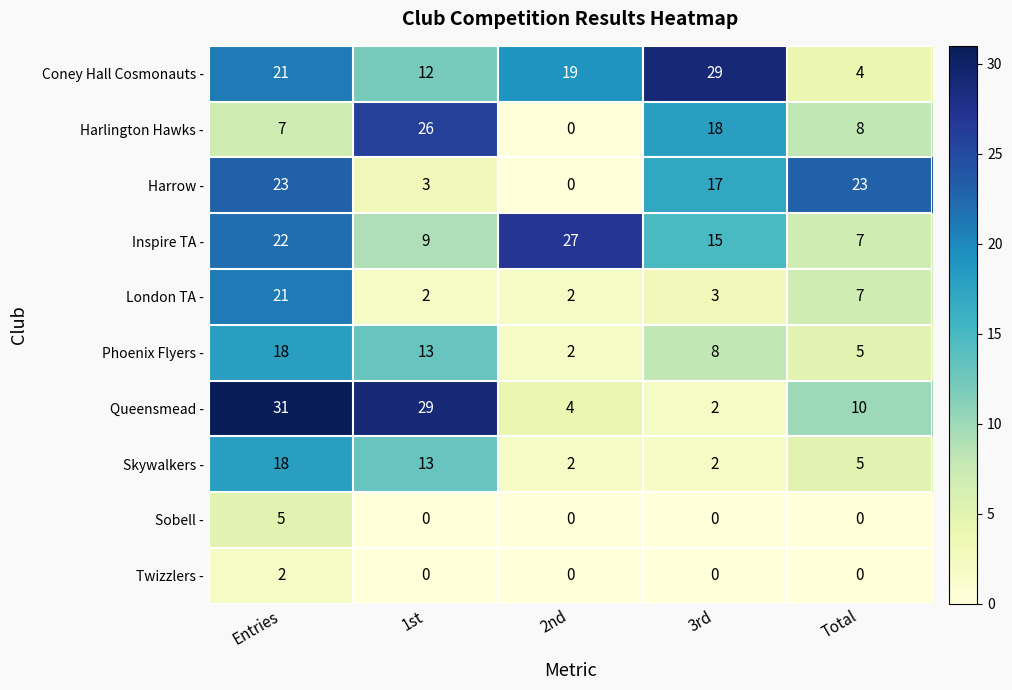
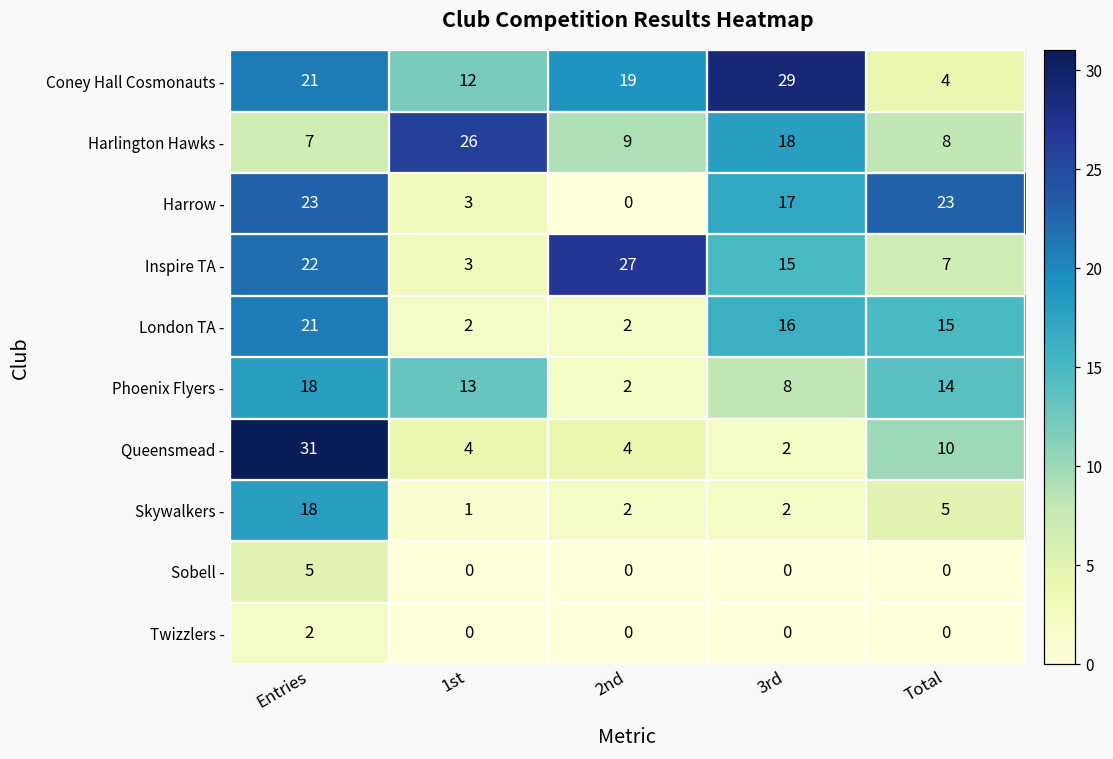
Harlington Hawks -, 2nd: 0 -> 9
Inspire TA -, 1st: 9 -> 3
London TA -, 3rd: 3 -> 16
London TA -, Total: 7 -> 15
Phoenix Flyers -, Total: 5 -> 14
Queensmead -, 1st: 29 -> 4
Skywalkers -, 1st: 13 -> 1
